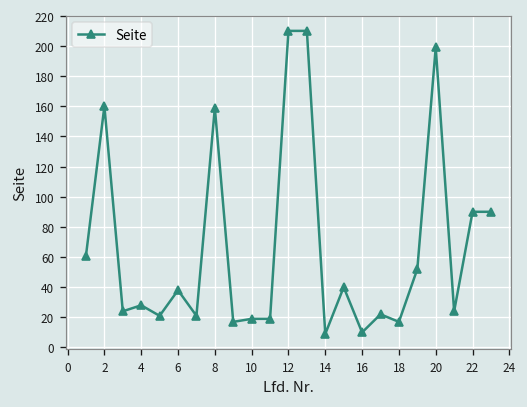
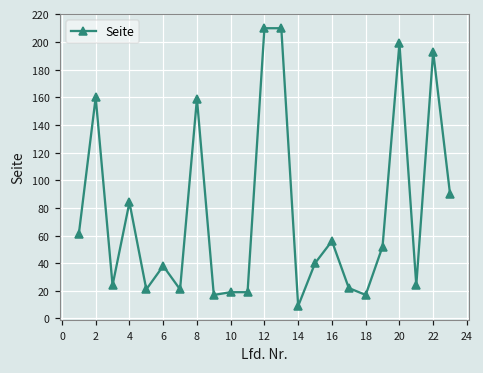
4: 28 -> 84
16: 10 -> 56
22: 90 -> 193
